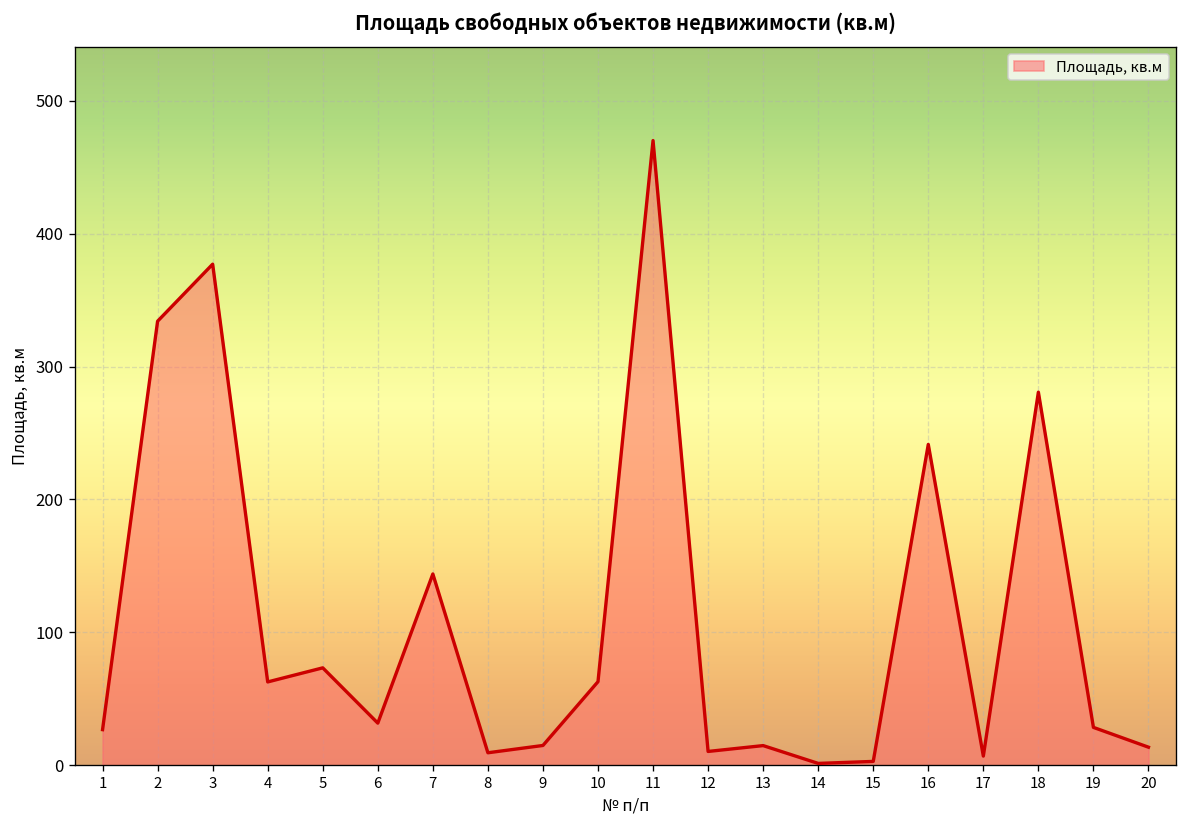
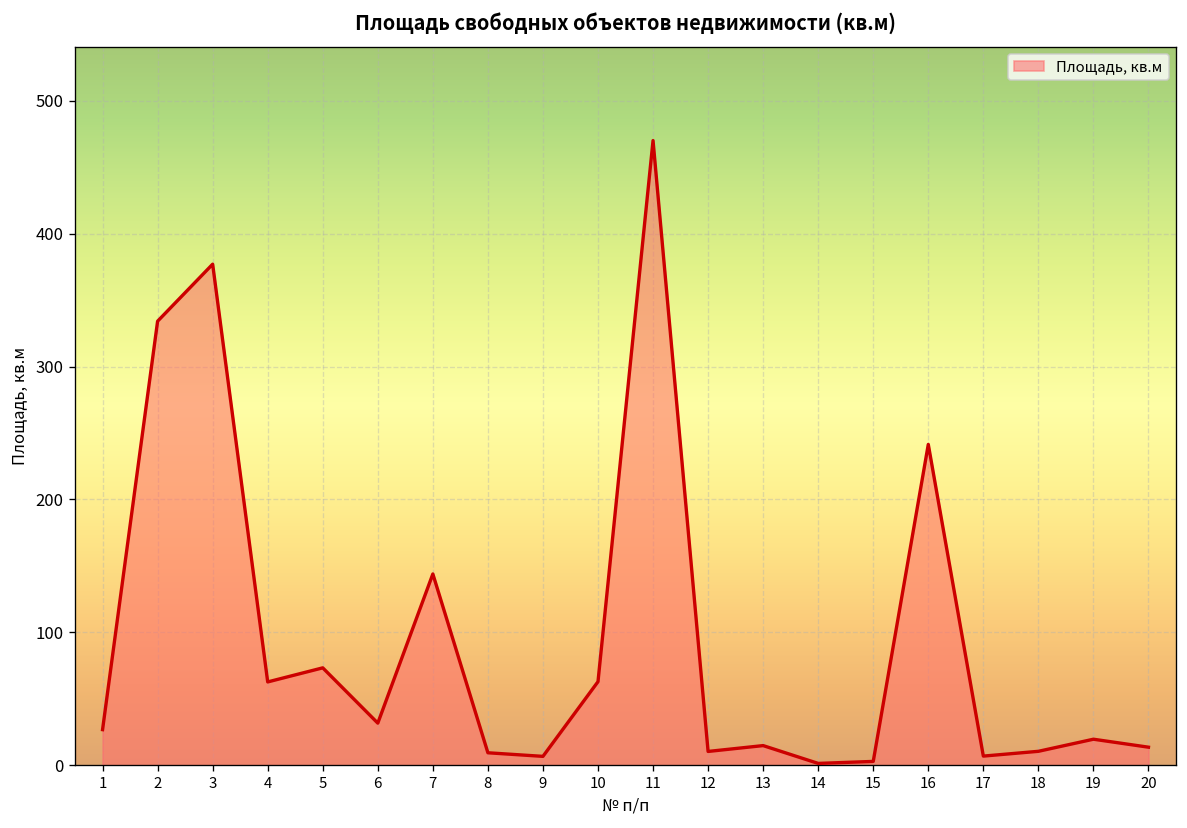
9: 15 -> 7
18: 281 -> 11
19: 29 -> 20
